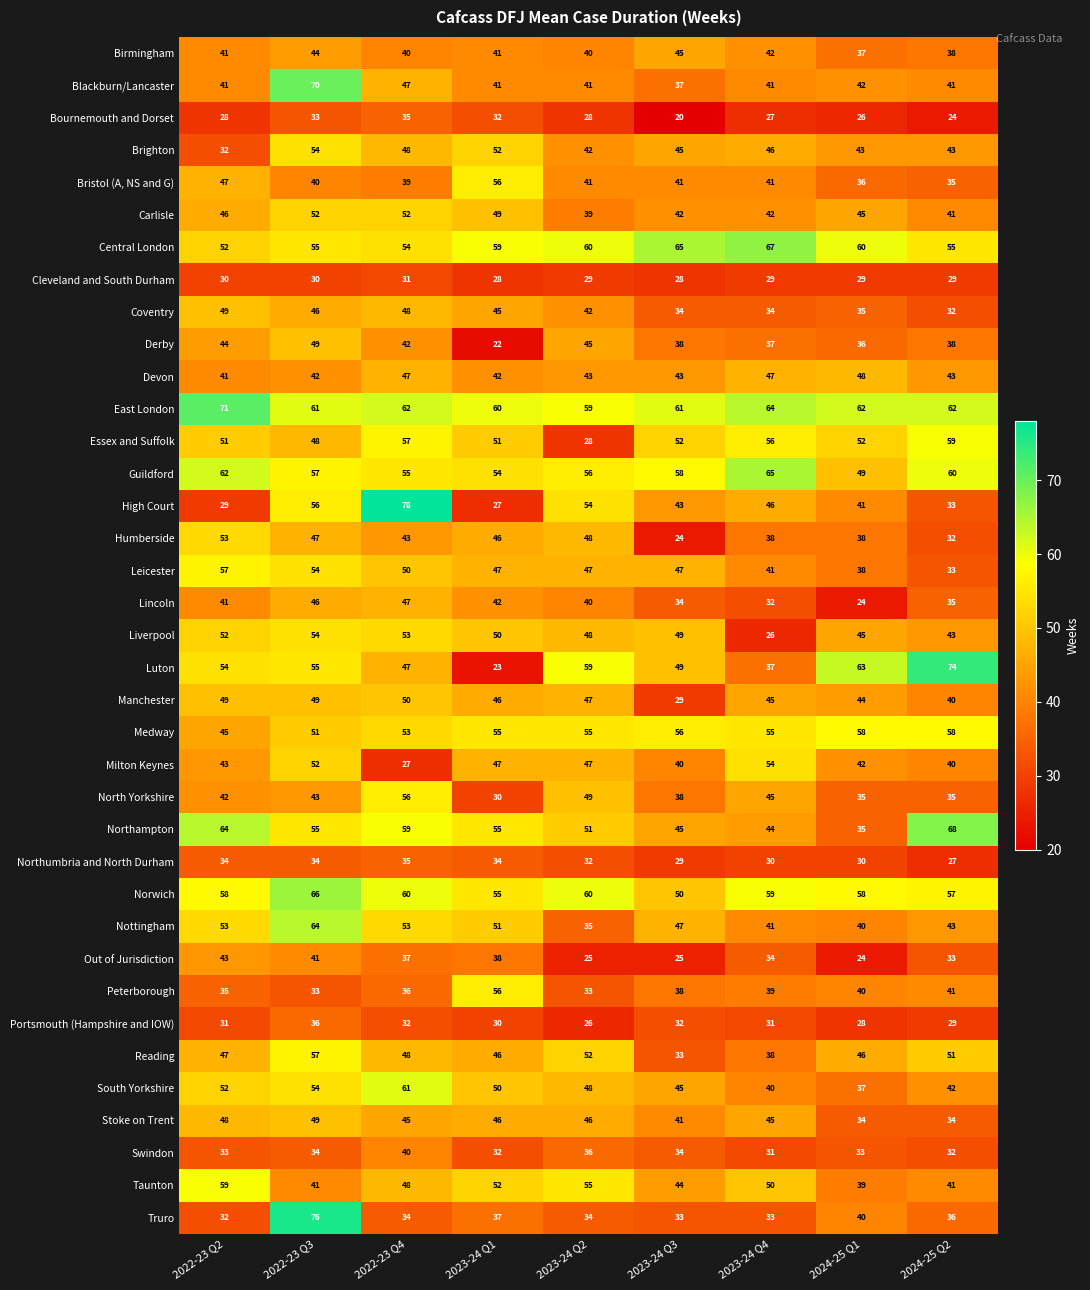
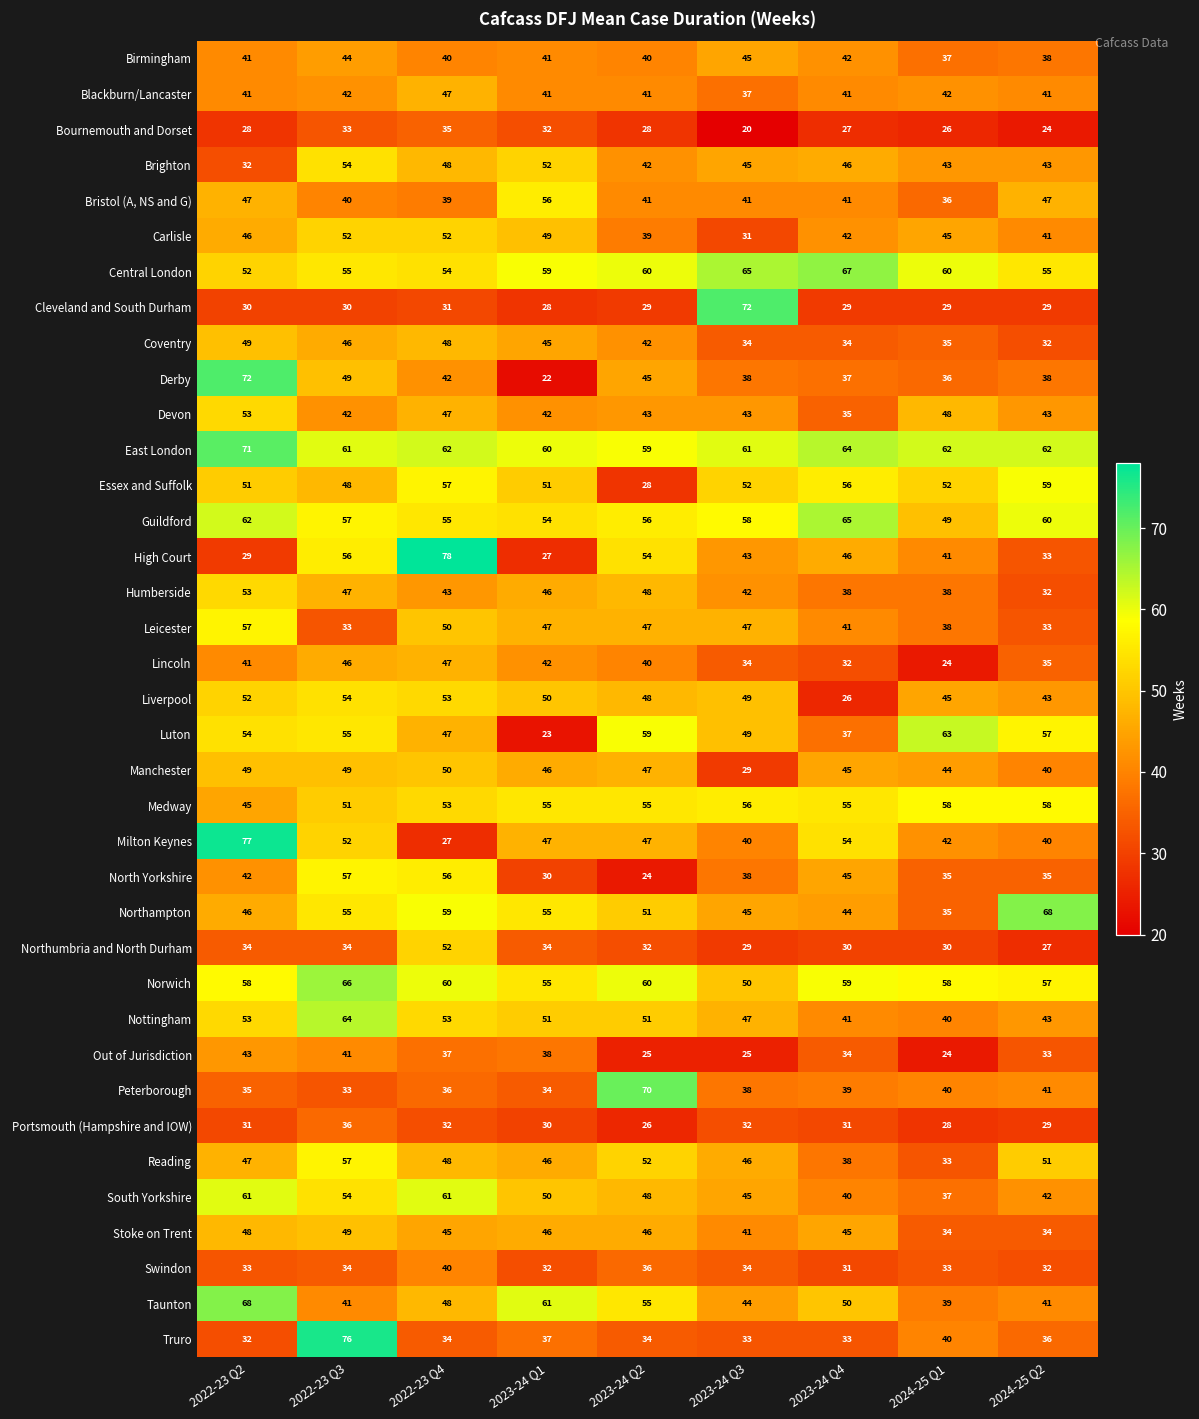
Blackburn/Lancaster, 2022-23 Q3: 70 -> 42
Bristol (A, NS and G), 2024-25 Q2: 35 -> 47
Carlisle, 2023-24 Q3: 42 -> 31
Cleveland and South Durham, 2023-24 Q3: 28 -> 72
Derby, 2022-23 Q2: 44 -> 72
Devon, 2022-23 Q2: 41 -> 53
Devon, 2023-24 Q4: 47 -> 35
Humberside, 2023-24 Q3: 24 -> 42
Leicester, 2022-23 Q3: 54 -> 33
Luton, 2024-25 Q2: 74 -> 57
Milton Keynes, 2022-23 Q2: 43 -> 77
North Yorkshire, 2022-23 Q3: 43 -> 57
North Yorkshire, 2023-24 Q2: 49 -> 24
Northampton, 2022-23 Q2: 64 -> 46
Northumbria and North Durham, 2022-23 Q4: 35 -> 52
Nottingham, 2023-24 Q2: 35 -> 51
Peterborough, 2023-24 Q1: 56 -> 34
Peterborough, 2023-24 Q2: 33 -> 70
Reading, 2023-24 Q3: 33 -> 46
Reading, 2024-25 Q1: 46 -> 33
South Yorkshire, 2022-23 Q2: 52 -> 61
Taunton, 2022-23 Q2: 59 -> 68
Taunton, 2023-24 Q1: 52 -> 61
